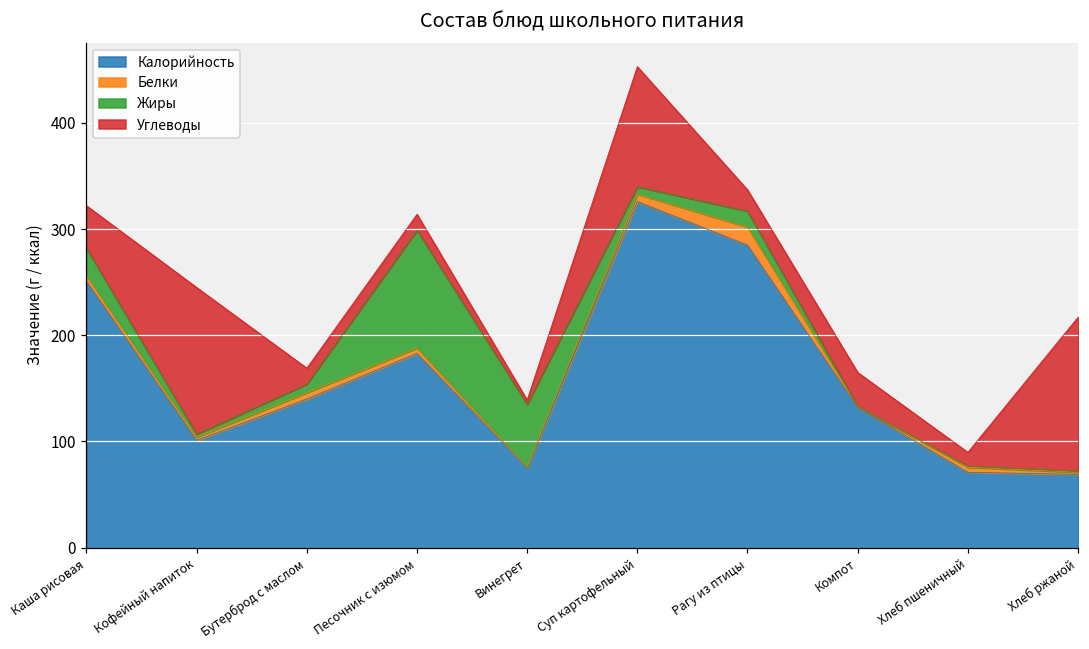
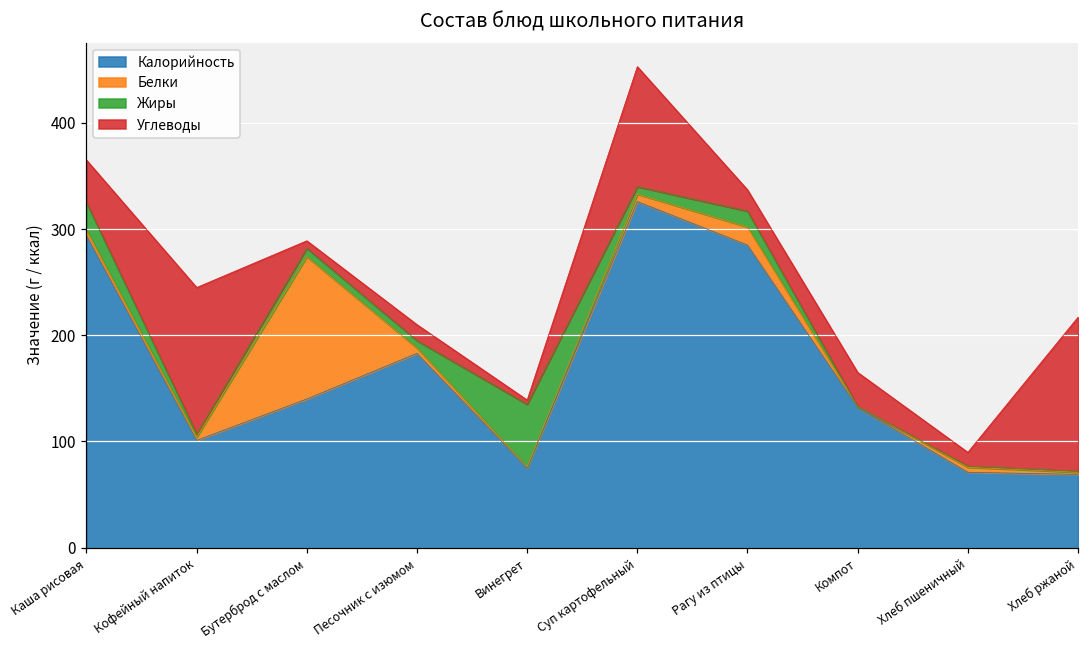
Калорийность, Каша рисовая: 250 -> 290
Белки, Бутерброд с маслом: 10 -> 130
Углеводы, Бутерброд с маслом: 20 -> 10
Жиры, Песочник с изюмом: 110 -> 10
